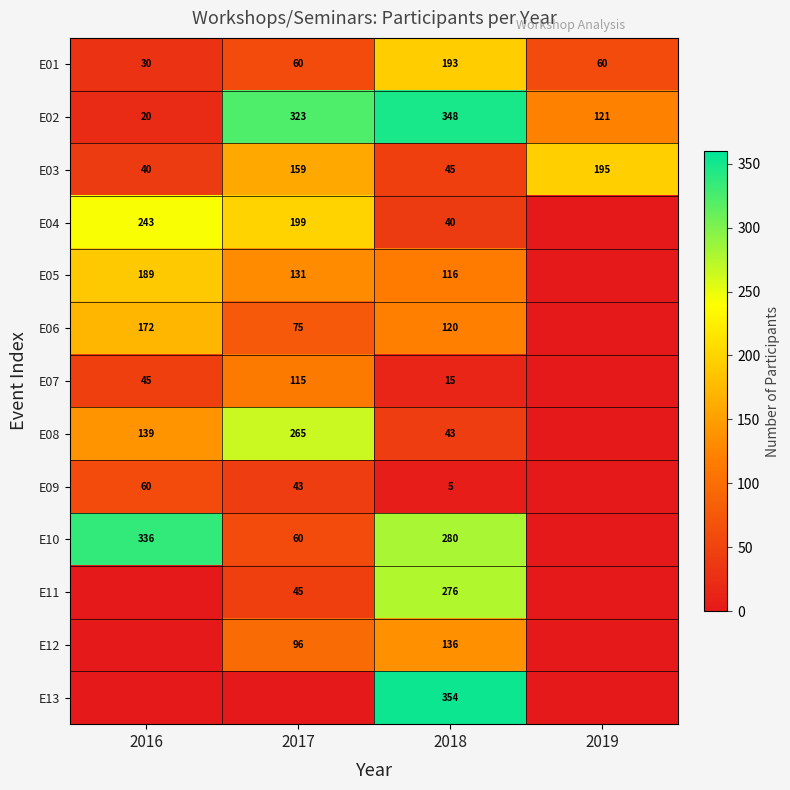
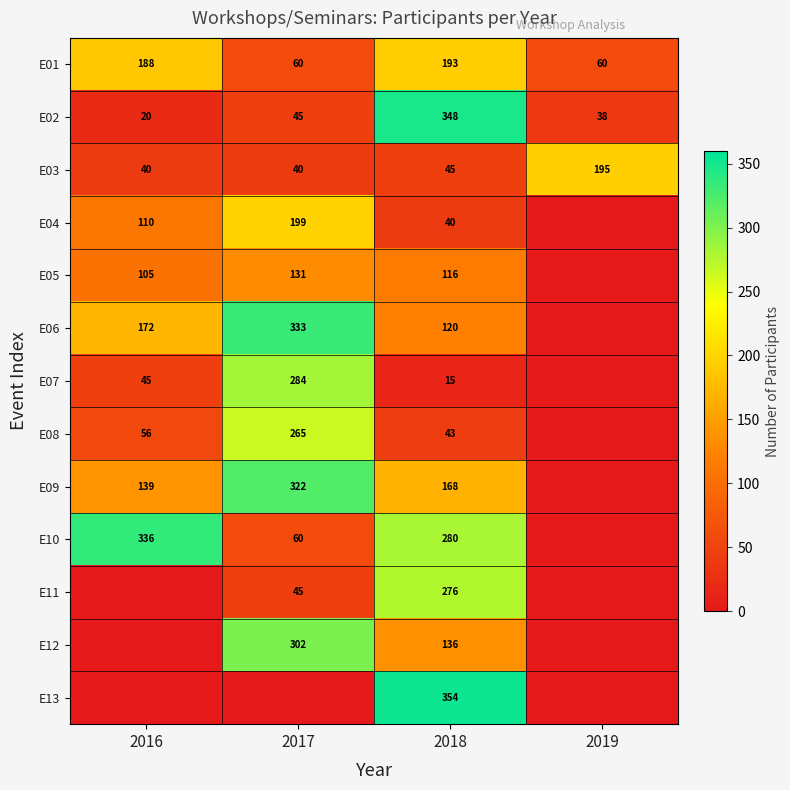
E01, 2016: 30 -> 188
E02, 2017: 323 -> 45
E02, 2019: 121 -> 38
E03, 2017: 159 -> 40
E04, 2016: 243 -> 110
E05, 2016: 189 -> 105
E06, 2017: 75 -> 333
E07, 2017: 115 -> 284
E08, 2016: 139 -> 56
E09, 2016: 60 -> 139
E09, 2017: 43 -> 322
E09, 2018: 5 -> 168
E12, 2017: 96 -> 302
